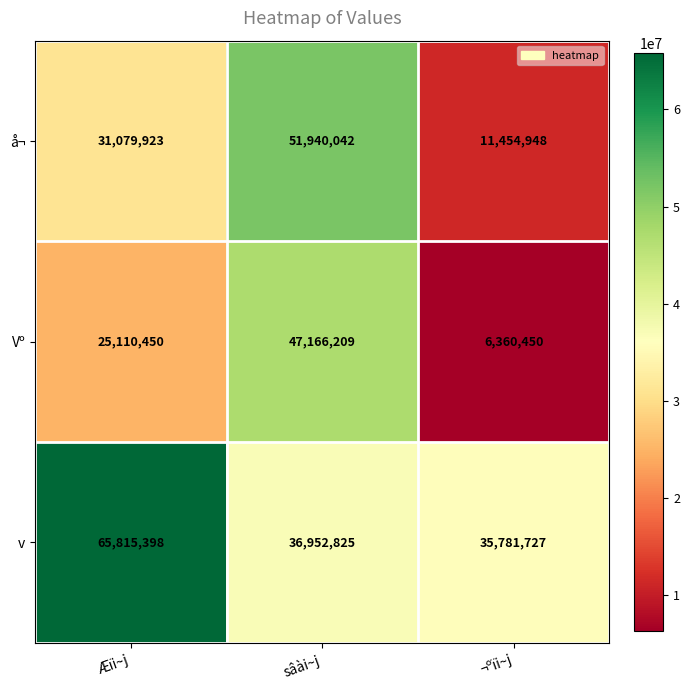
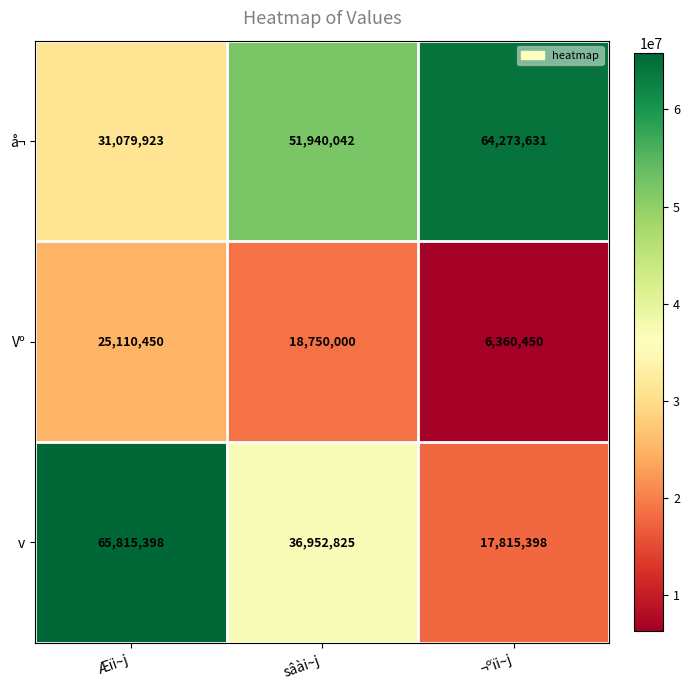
å¬, ¬ºïi~j: 11,454,948 -> 64,273,631
Vº, sâài~j: 47,166,209 -> 18,750,000
v, ¬ºïi~j: 35,781,727 -> 17,815,398
